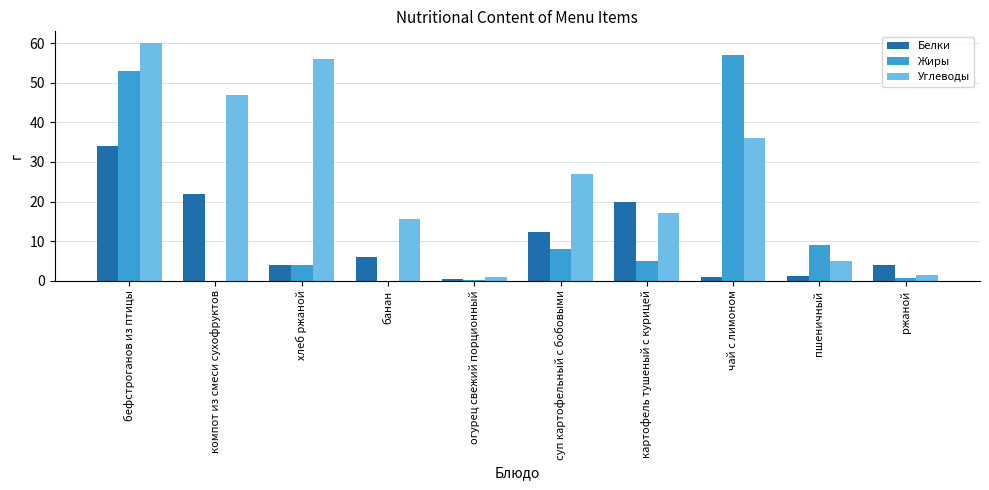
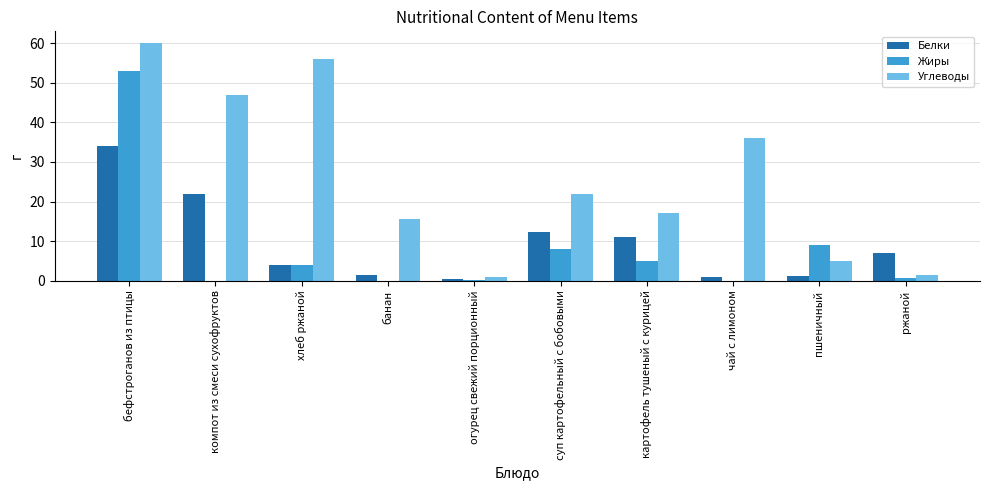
Белки, банан: 6 -> 2
Углеводы, суп картофельный с бобовыми: 27 -> 22
Белки, картофель тушеный с курицей: 20 -> 11
Жиры, чай с лимоном: 57 -> 0
Белки, ржаной: 4 -> 7
